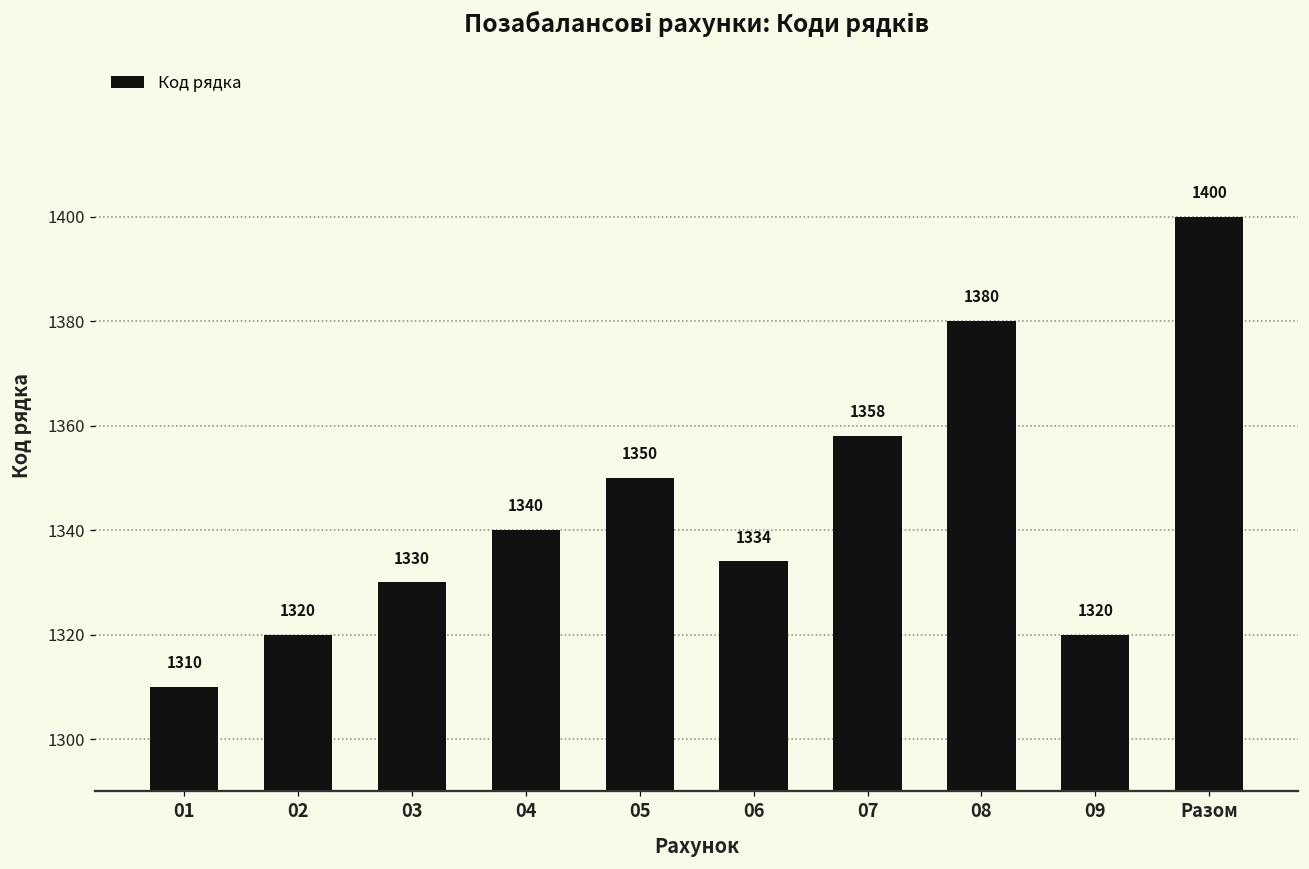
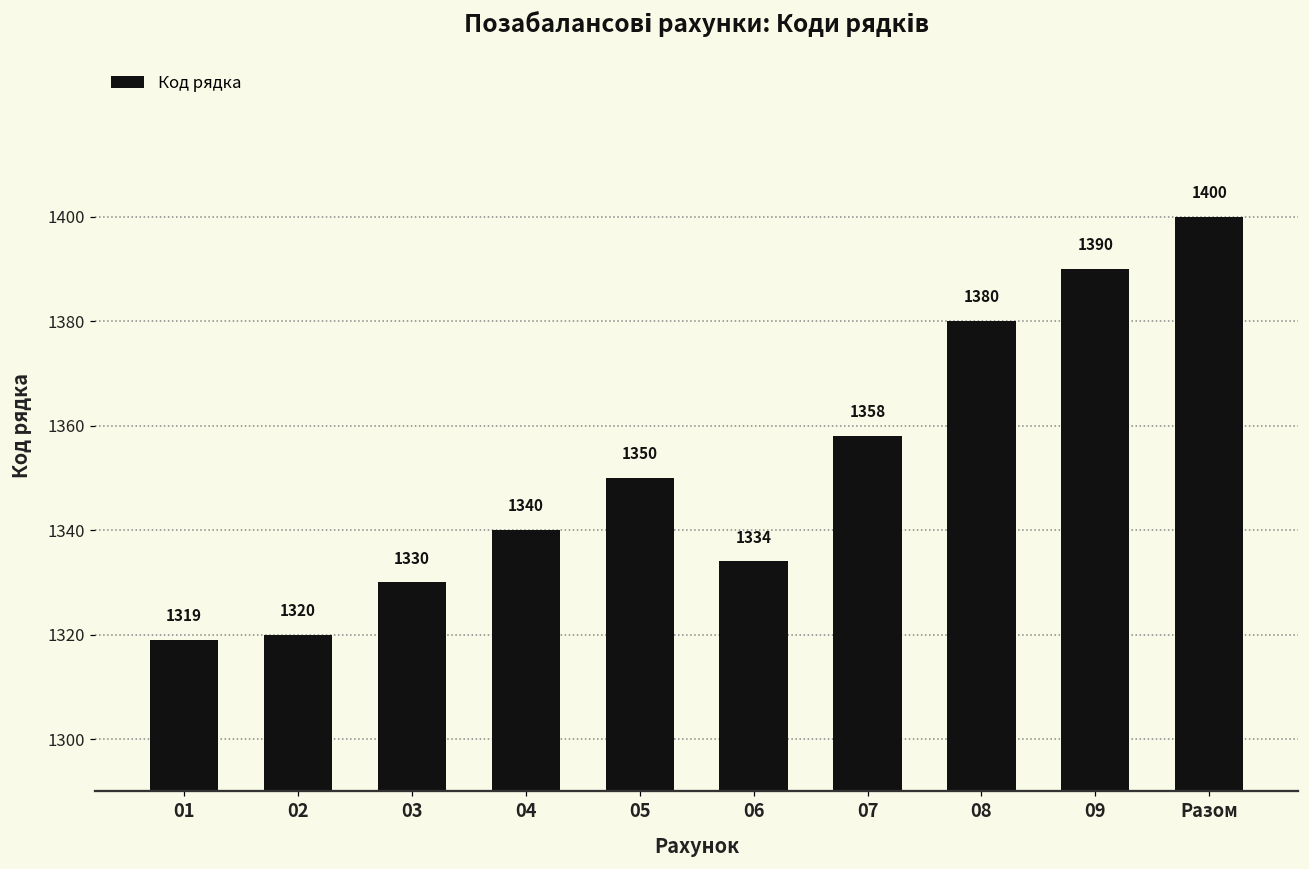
01: 1310 -> 1319
09: 1320 -> 1390
